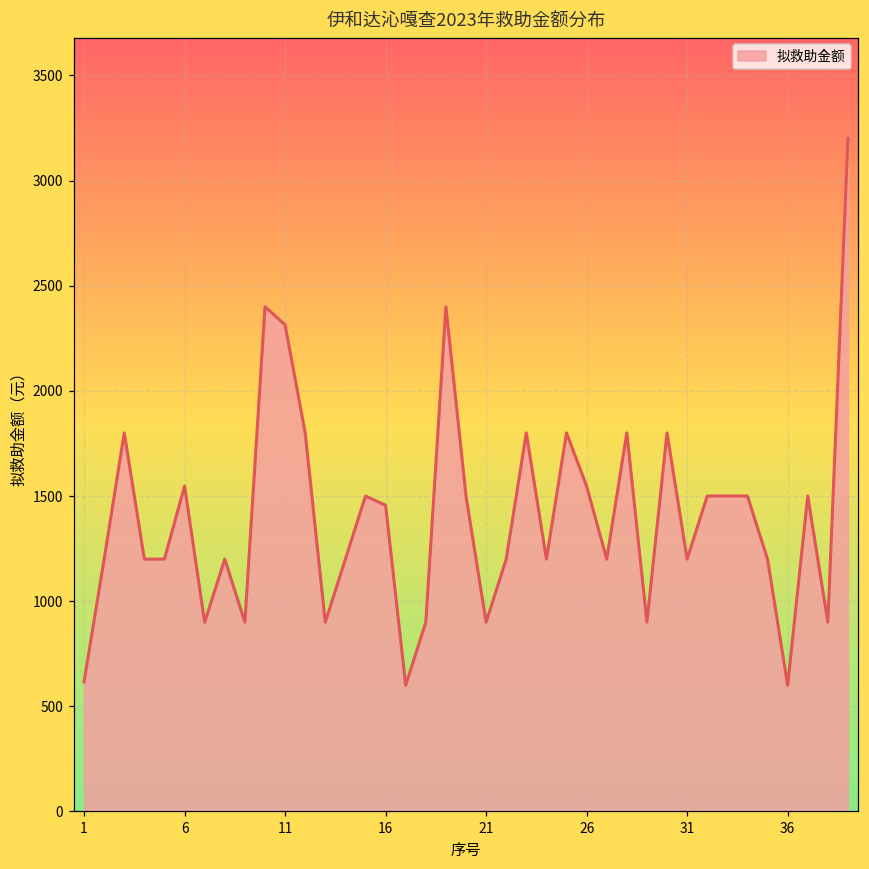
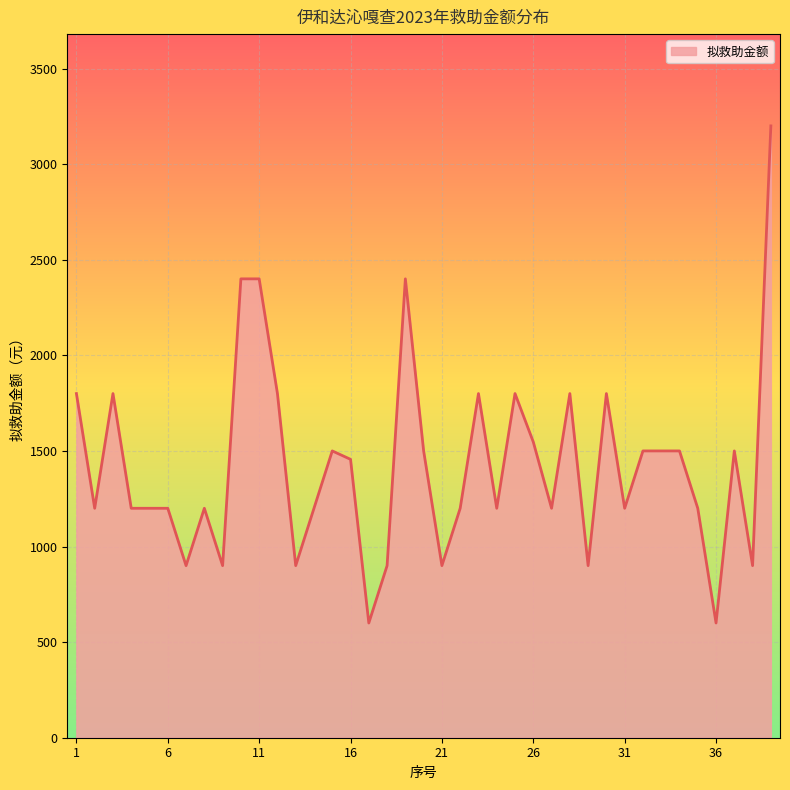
1: 620 -> 1800
6: 1550 -> 1200
11: 2310 -> 2400
